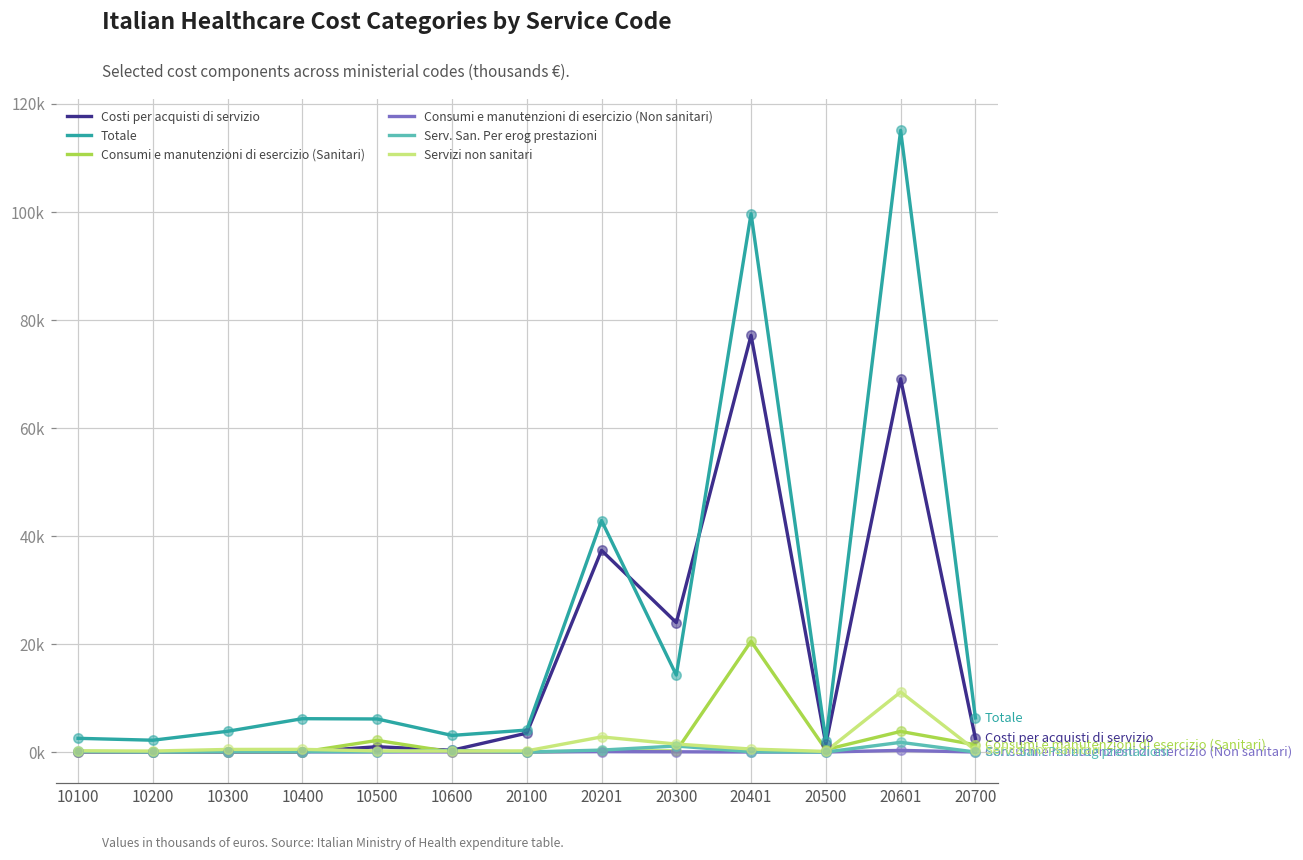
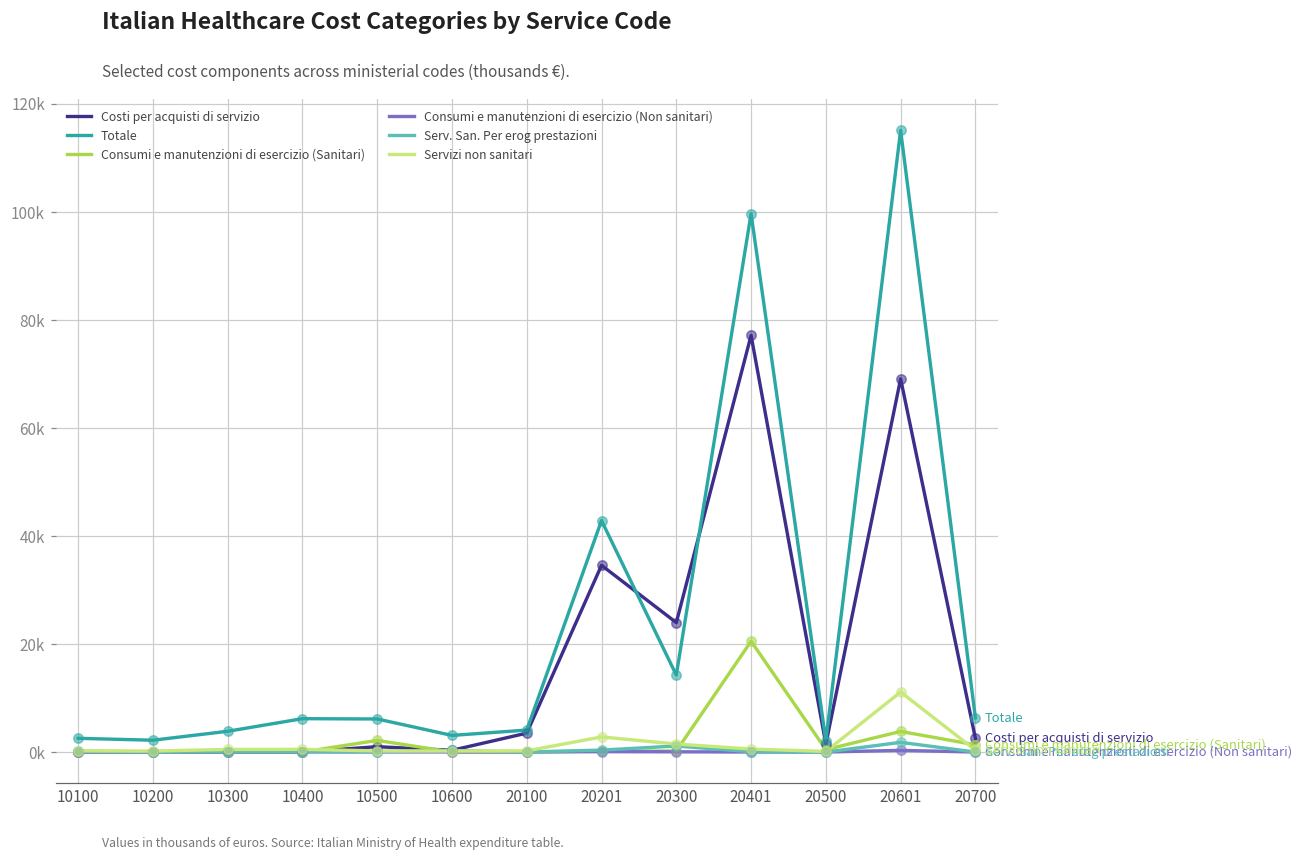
Costi per acquisti di servizio, 20201: 37000 -> 35000
